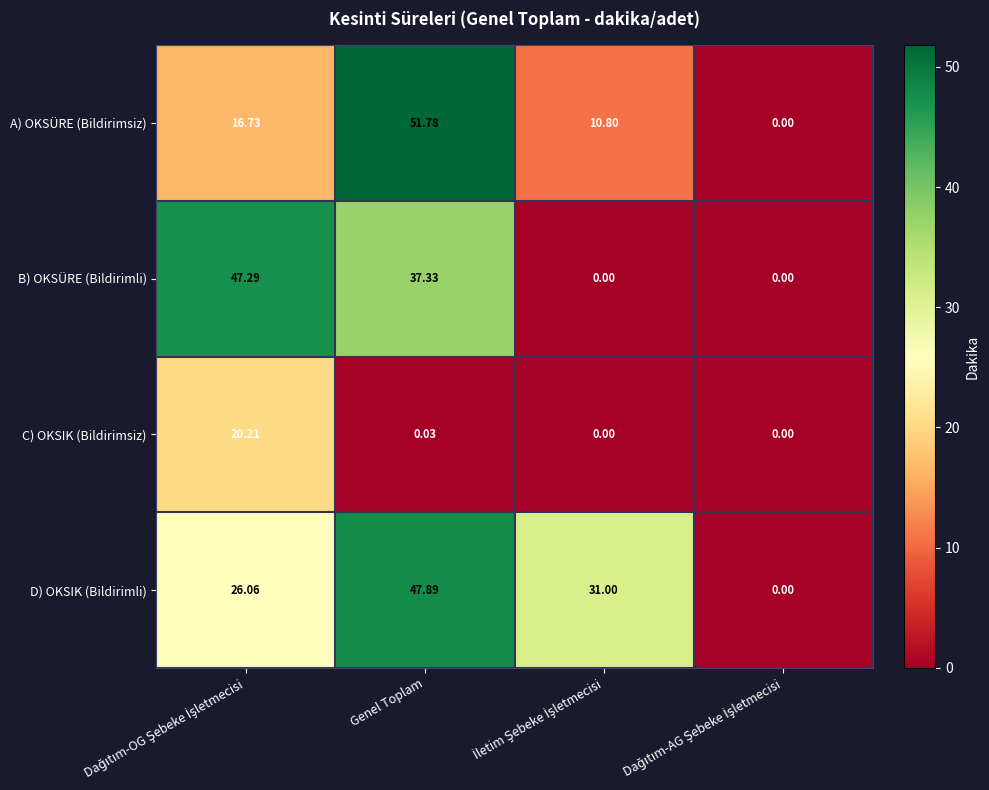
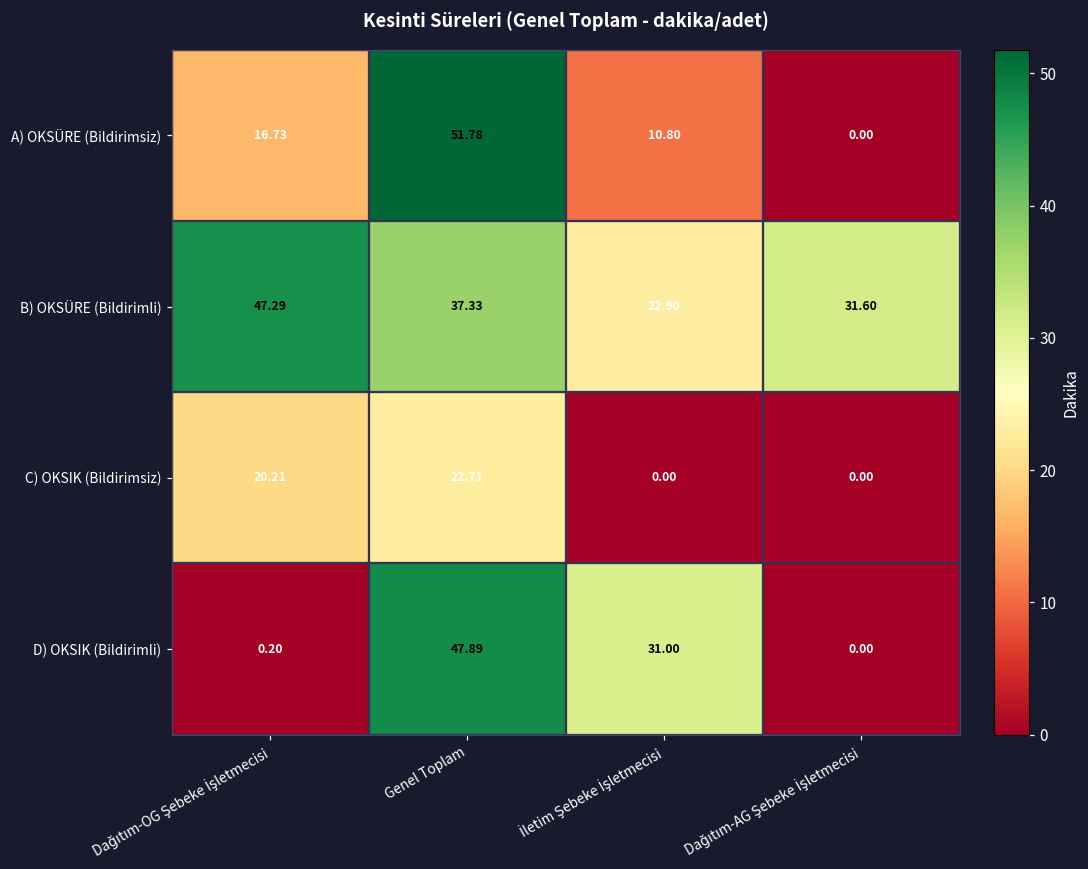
B) OKSÜRE (Bildirimli), İletim Şebeke İşletmecisi: 0.00 -> 22.90
B) OKSÜRE (Bildirimli), Dağıtım-AG Şebeke İşletmecisi: 0.00 -> 31.60
C) OKSIK (Bildirimsiz), Genel Toplam: 0.03 -> 22.71
D) OKSIK (Bildirimli), Dağıtım-OG Şebeke İşletmecisi: 26.06 -> 0.20
